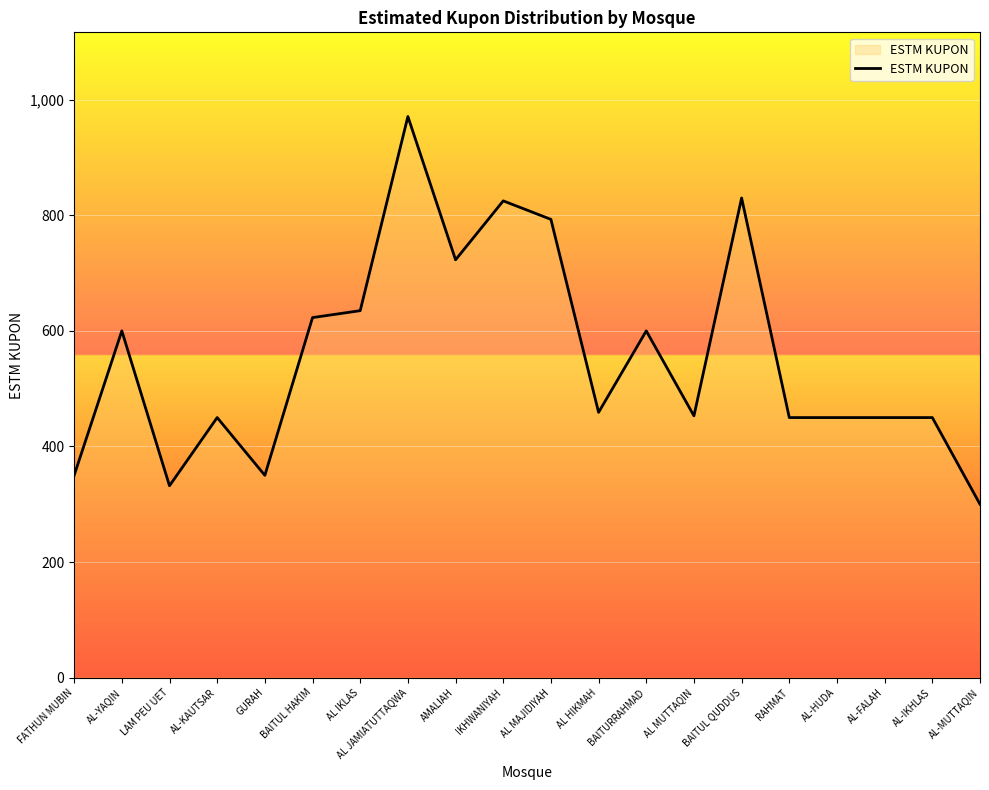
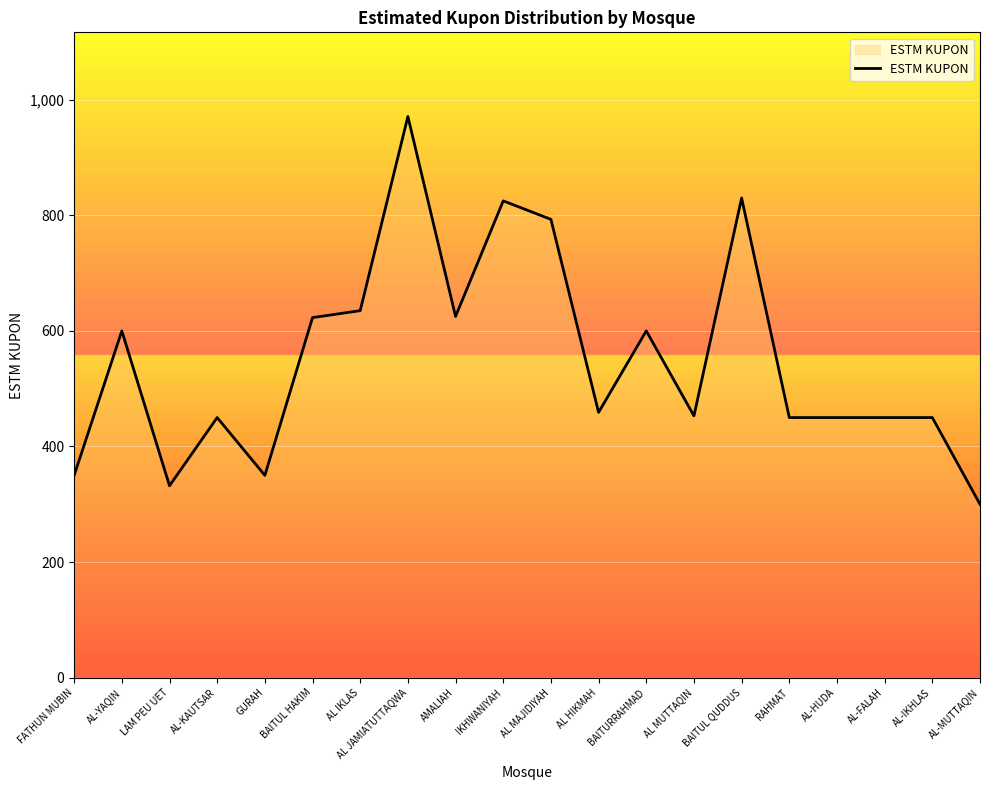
AMALIAH: 720 -> 630
